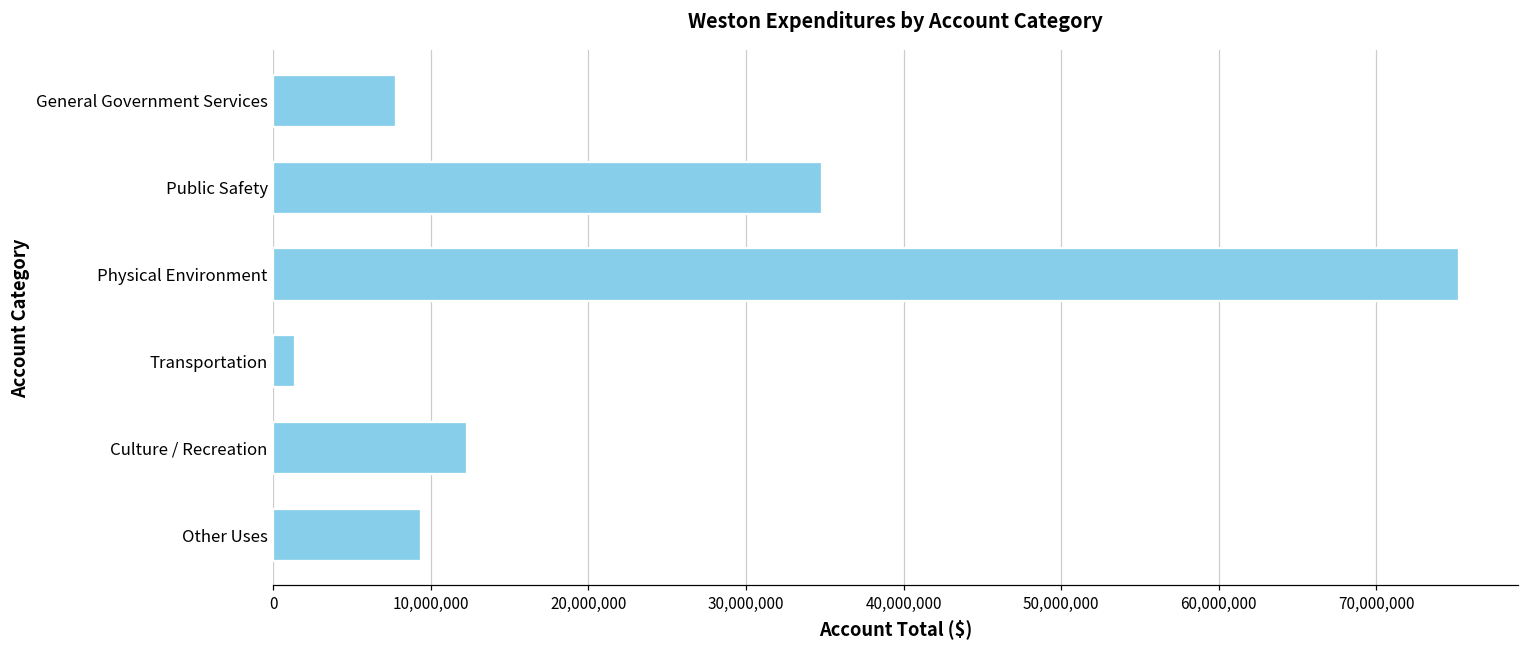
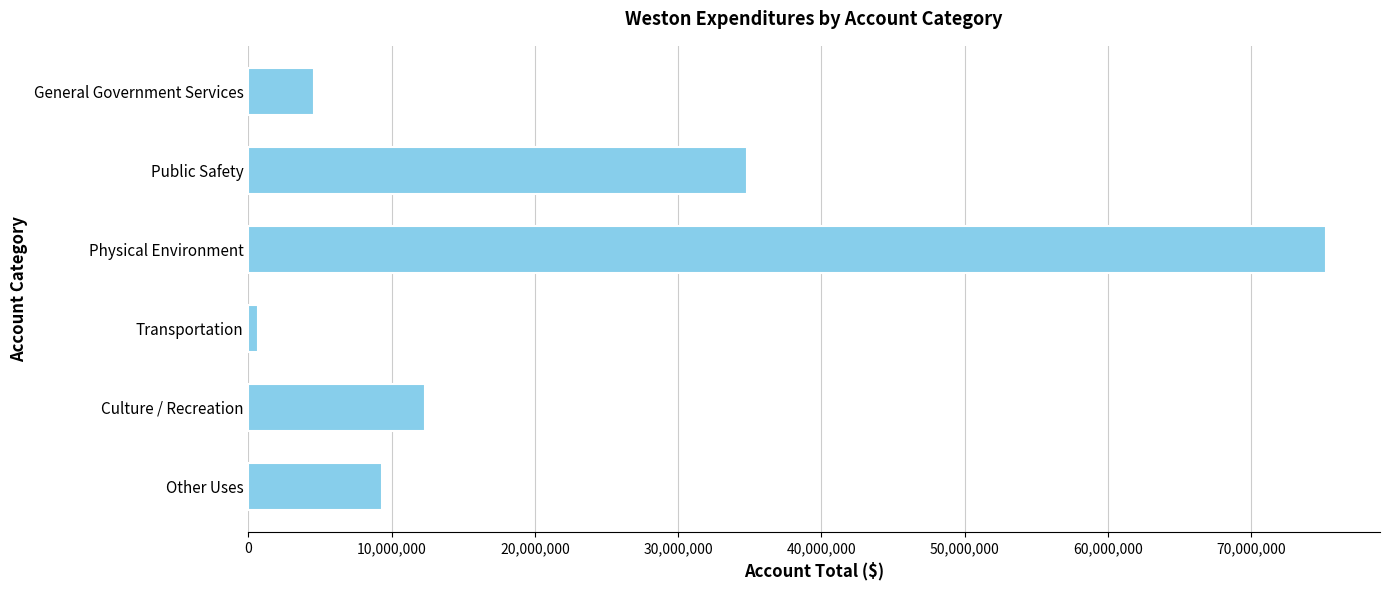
General Government Services: 7,800,000 -> 4,600,000
Transportation: 1,400,000 -> 700,000
